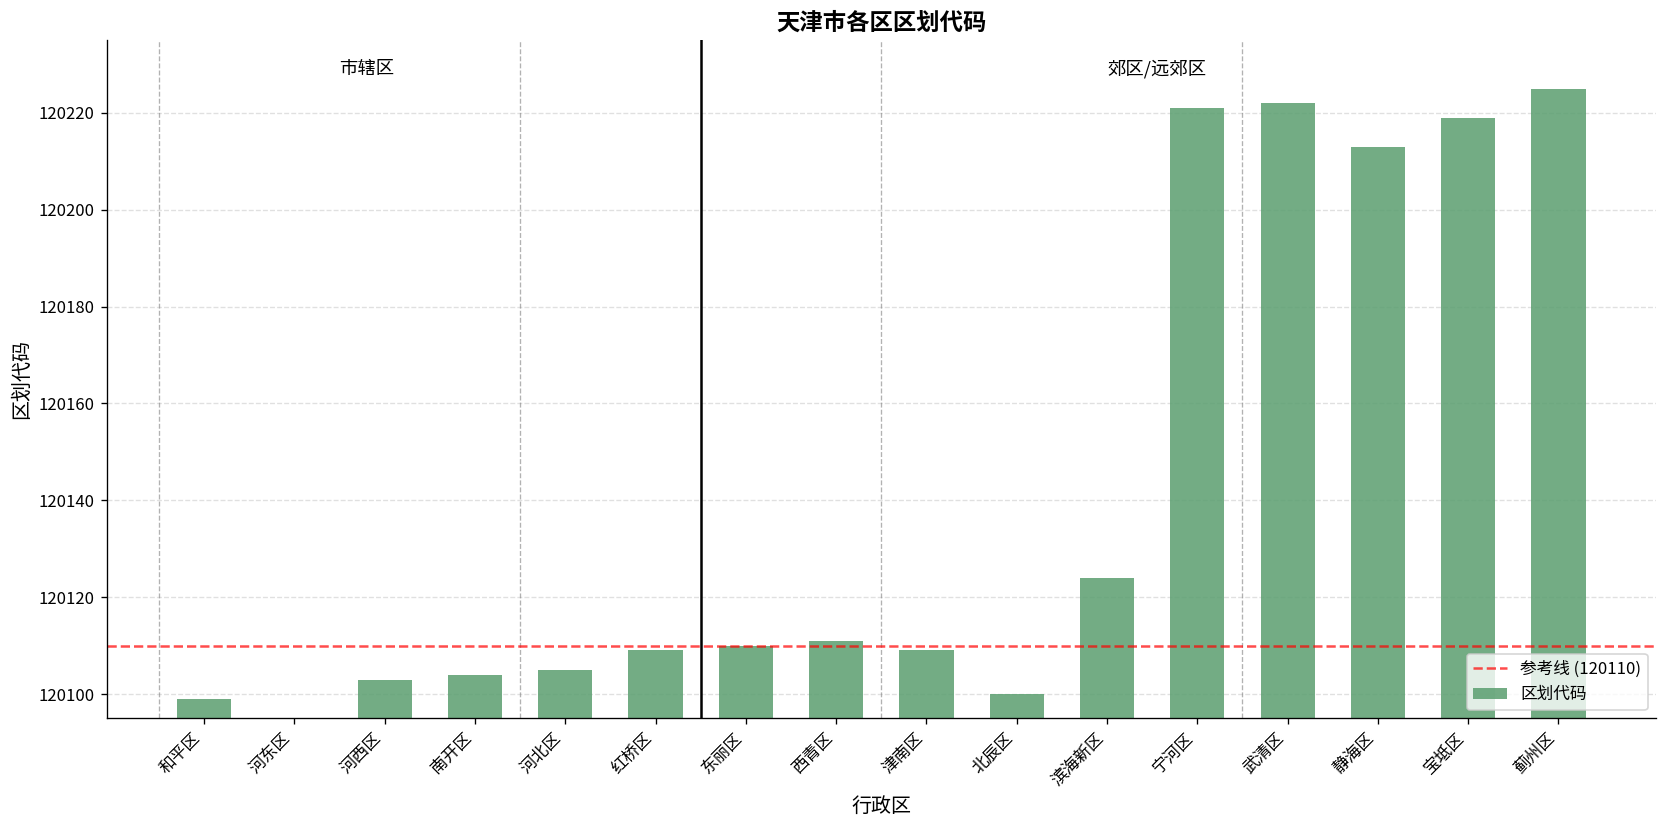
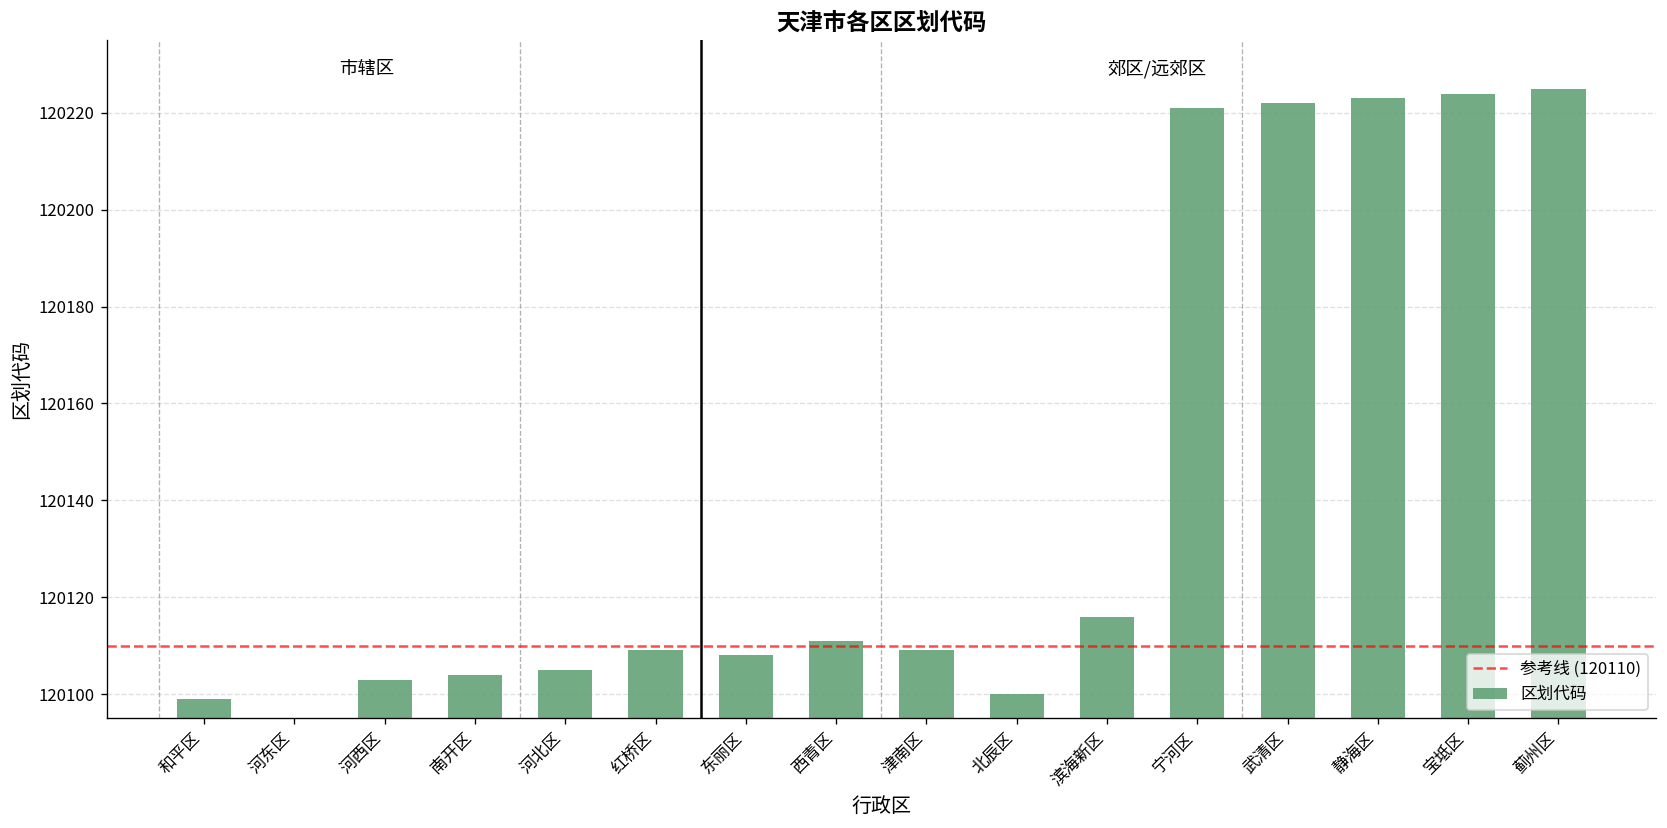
东丽区: 120110 -> 120108
滨海新区: 120124 -> 120116
静海区: 120213 -> 120223
宝坻区: 120219 -> 120224
